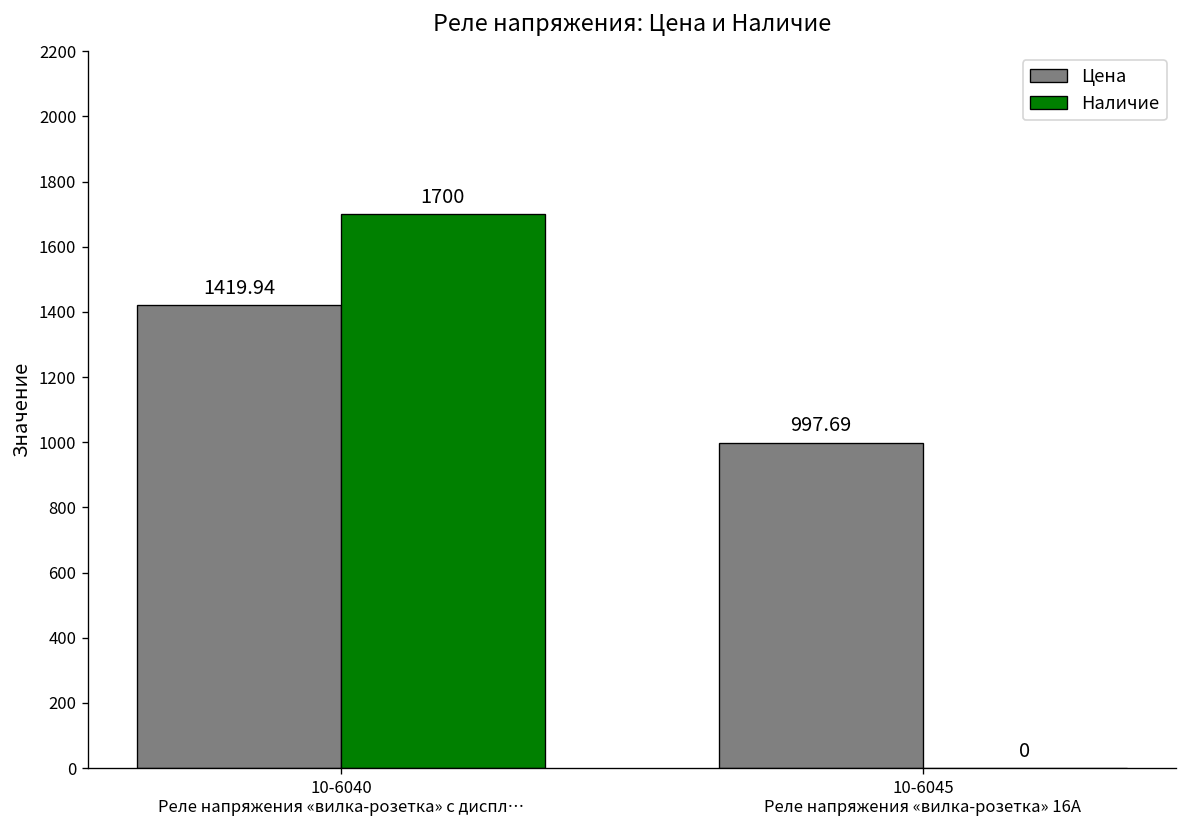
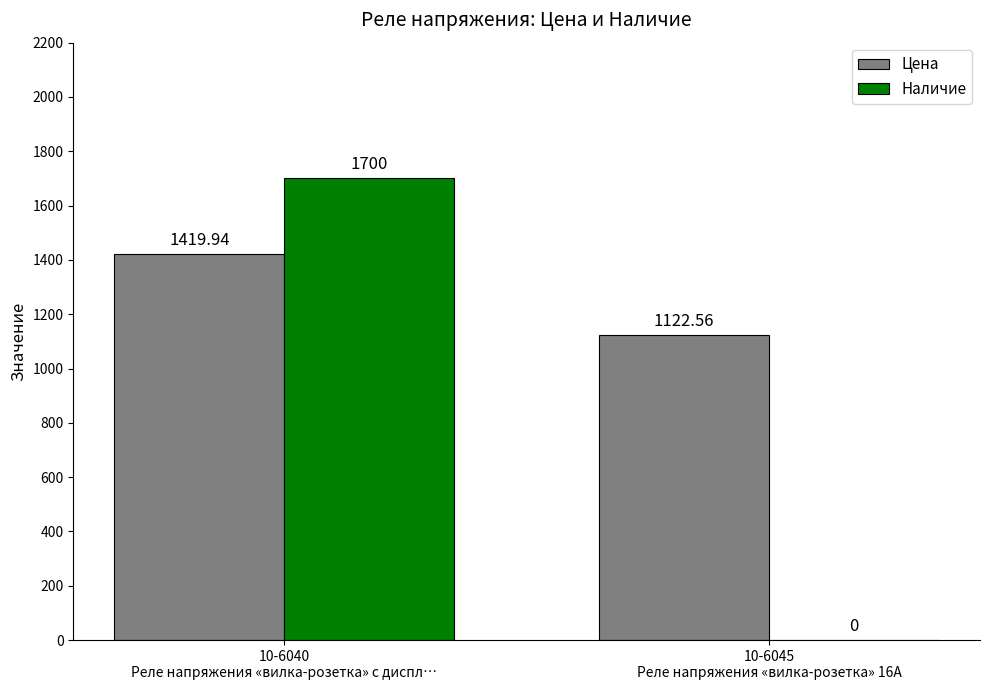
Цена, 10-6045 Реле напряжения «вилка-розетка» 16А: 997.69 -> 1122.56
